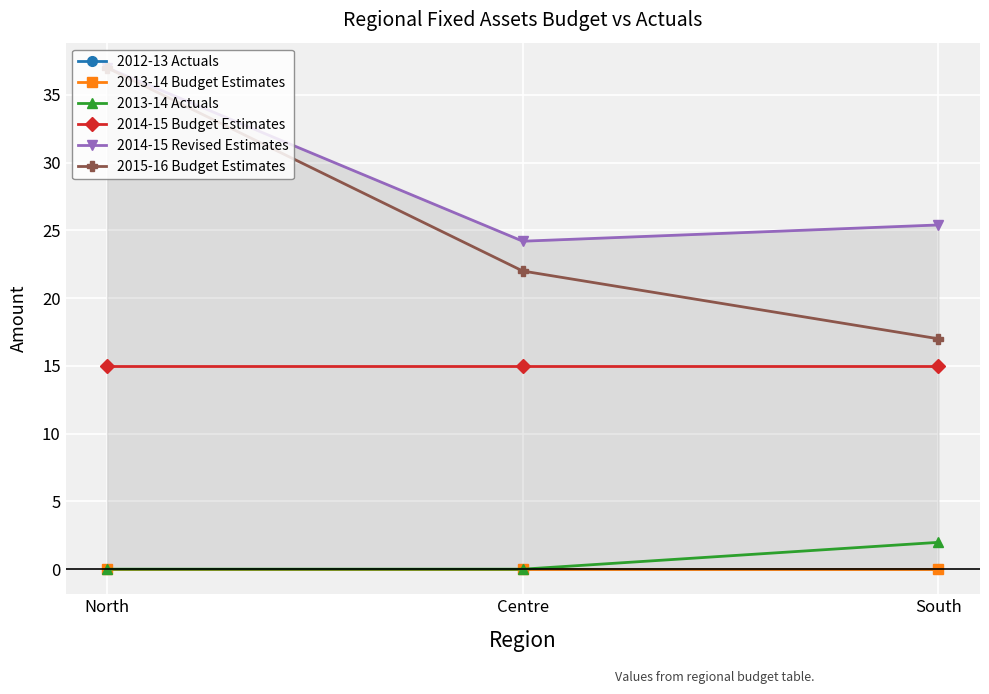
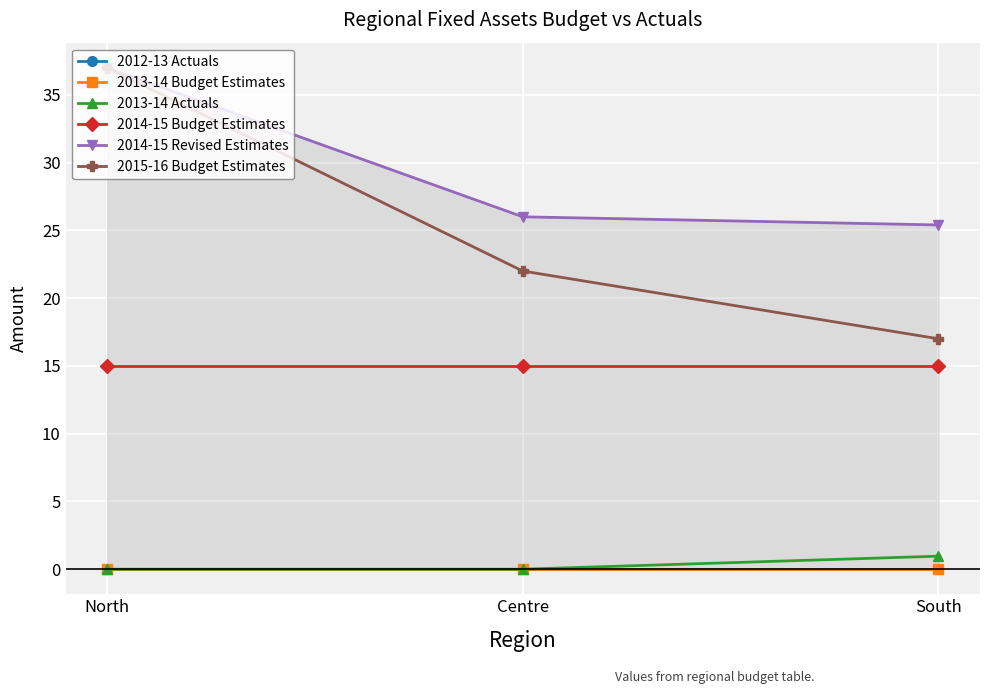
2014-15 Revised Estimates, Centre: 24.2 -> 26.0
2013-14 Actuals, South: 2.0 -> 1.0
